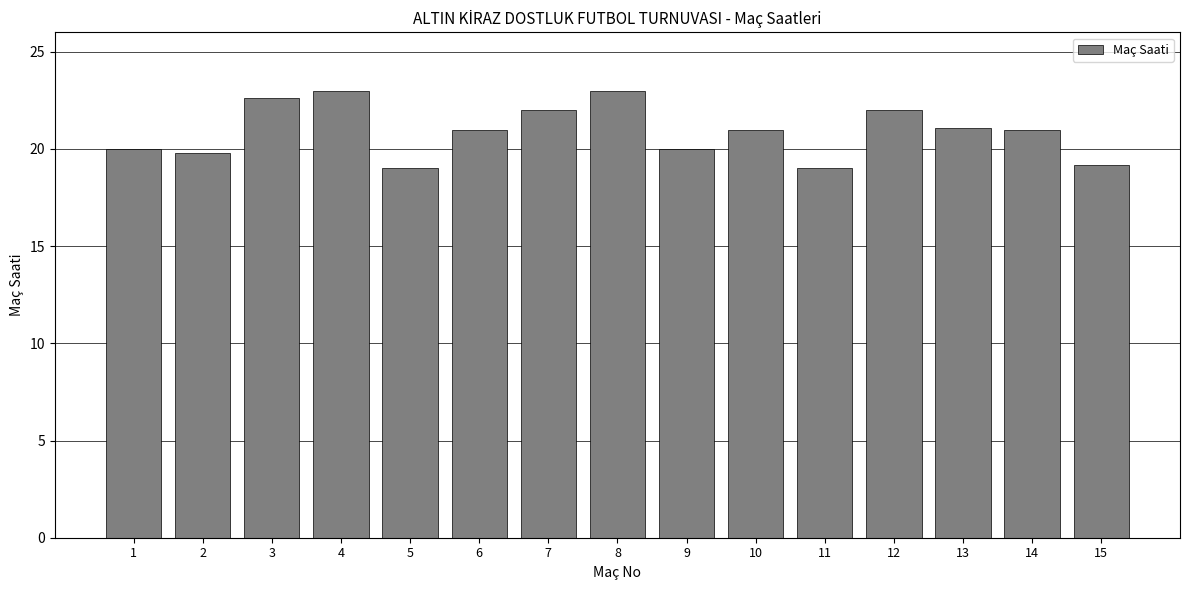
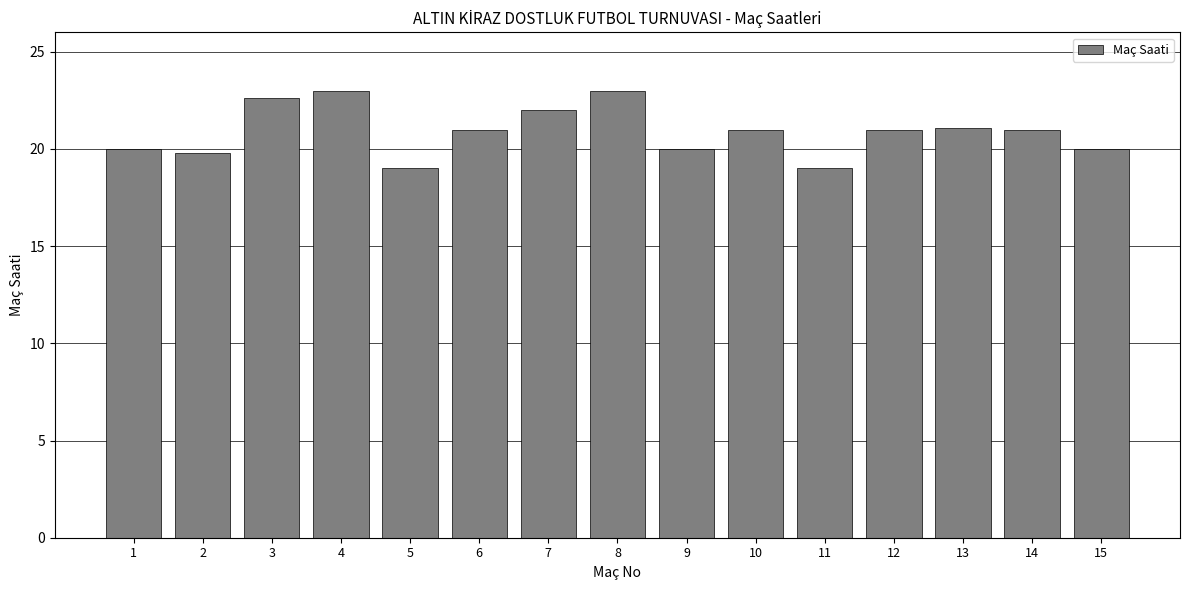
12: 22 -> 21
15: 19.2 -> 20.0
